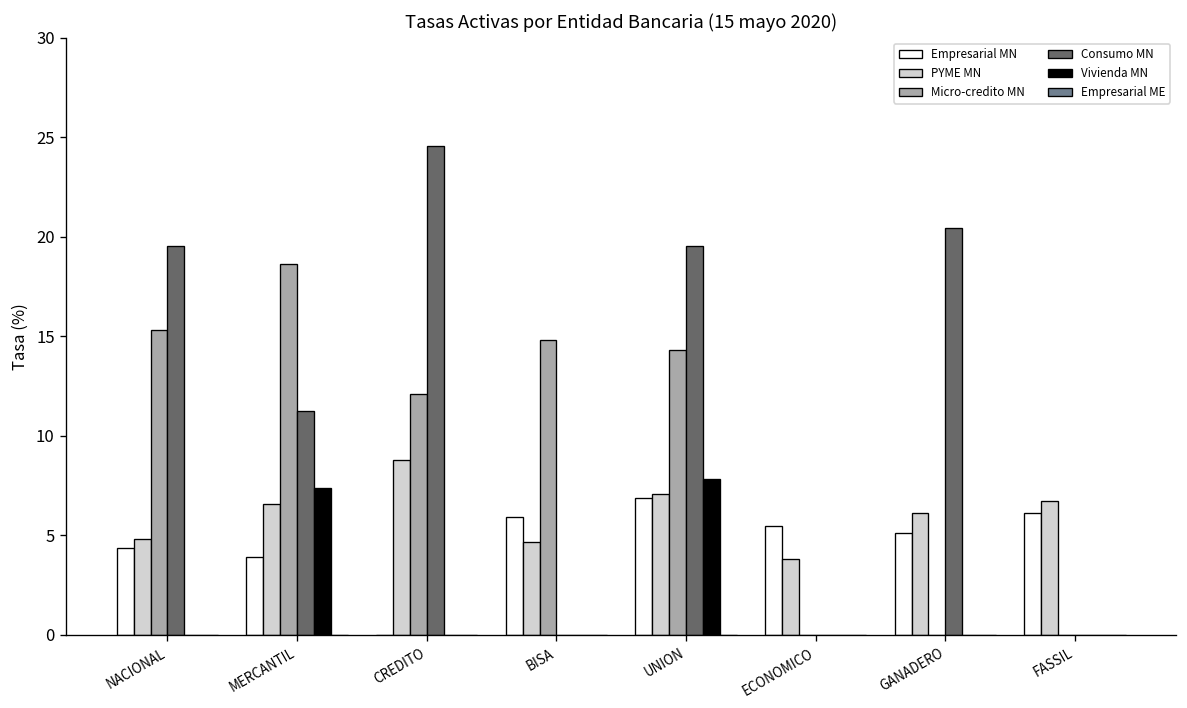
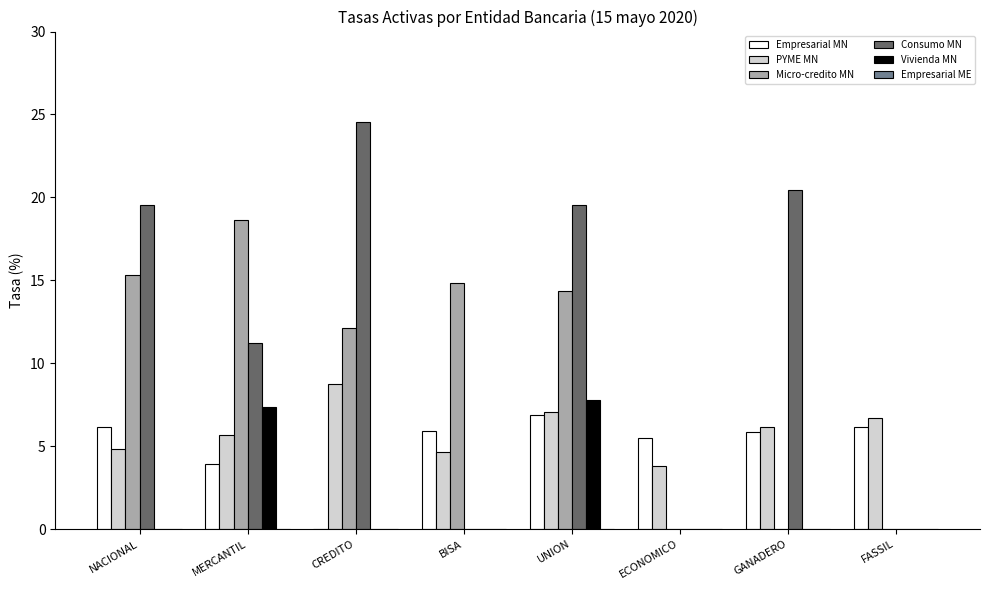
Empresarial MN, NACIONAL: 4.4 -> 6.2
PYME MN, MERCANTIL: 6.6 -> 5.7
Empresarial MN, GANADERO: 5.1 -> 5.8
